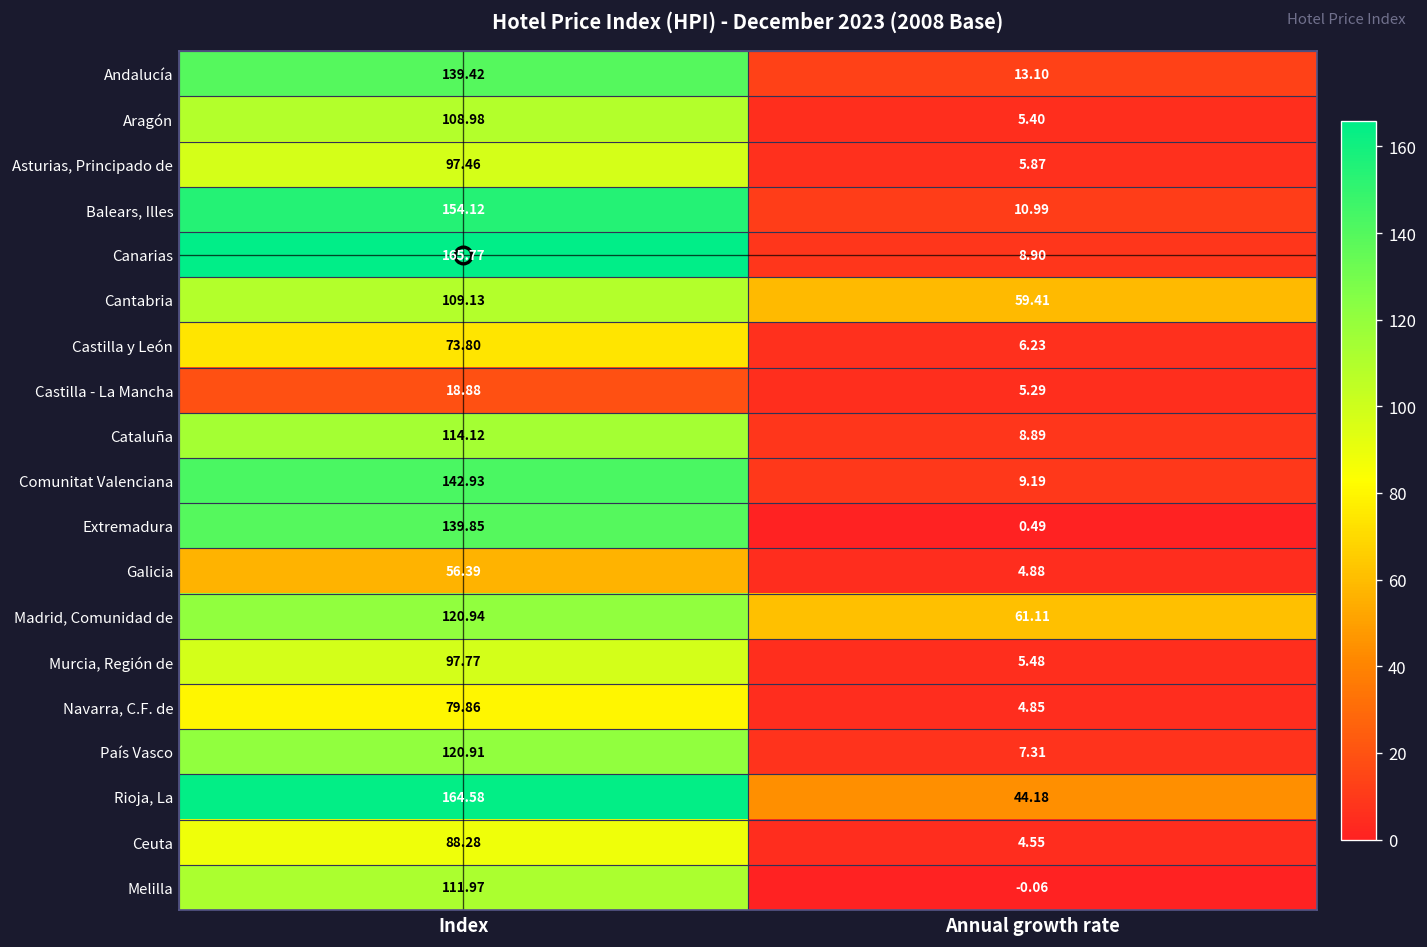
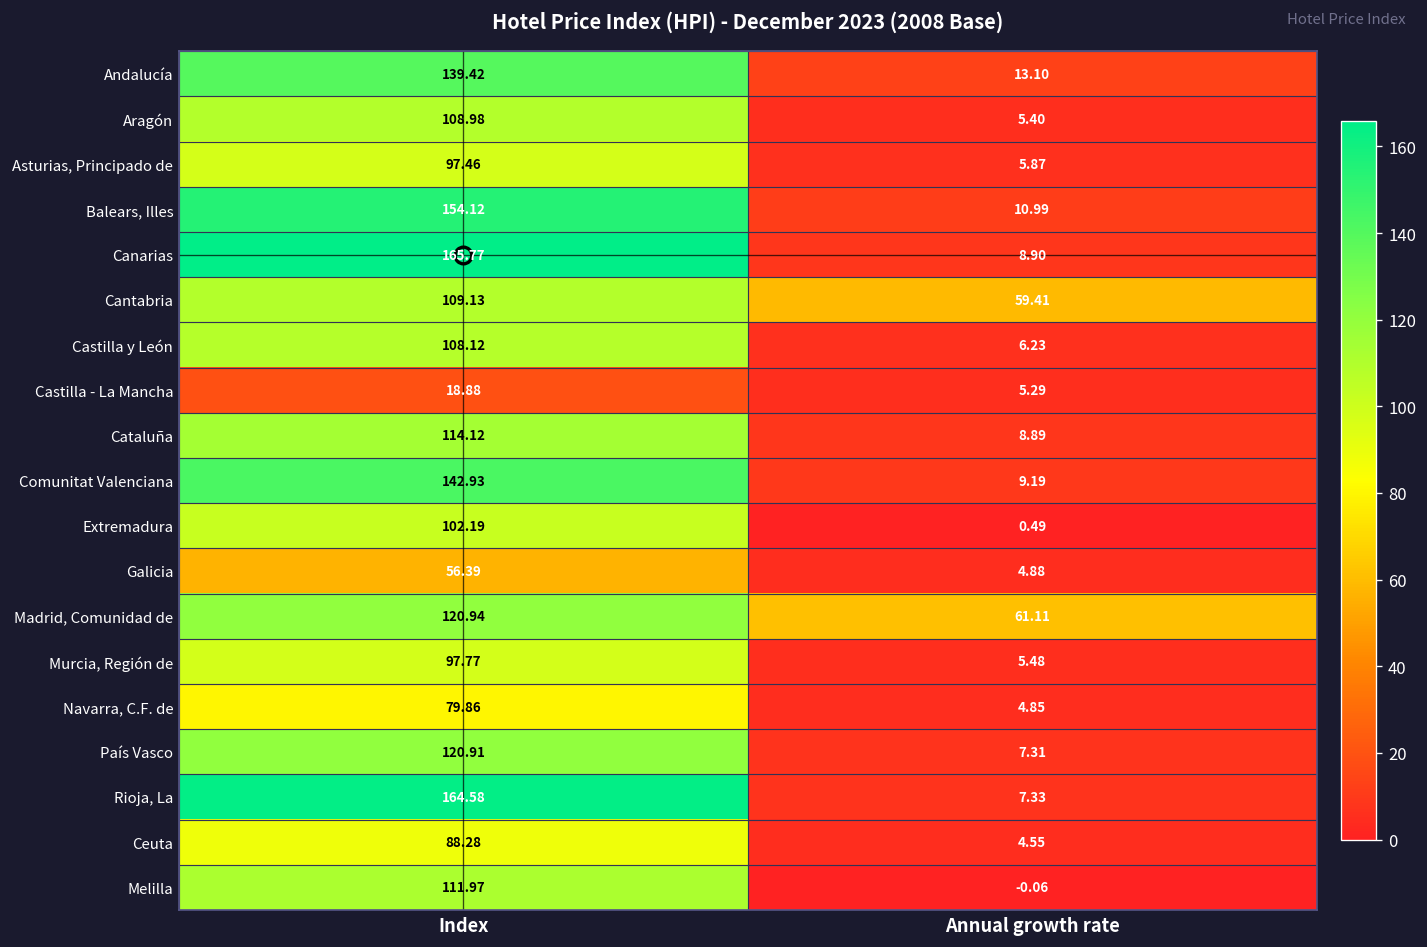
Castilla y León, Index: 73.80 -> 108.12
Extremadura, Index: 139.85 -> 102.19
Rioja, La, Annual growth rate: 44.18 -> 7.33
